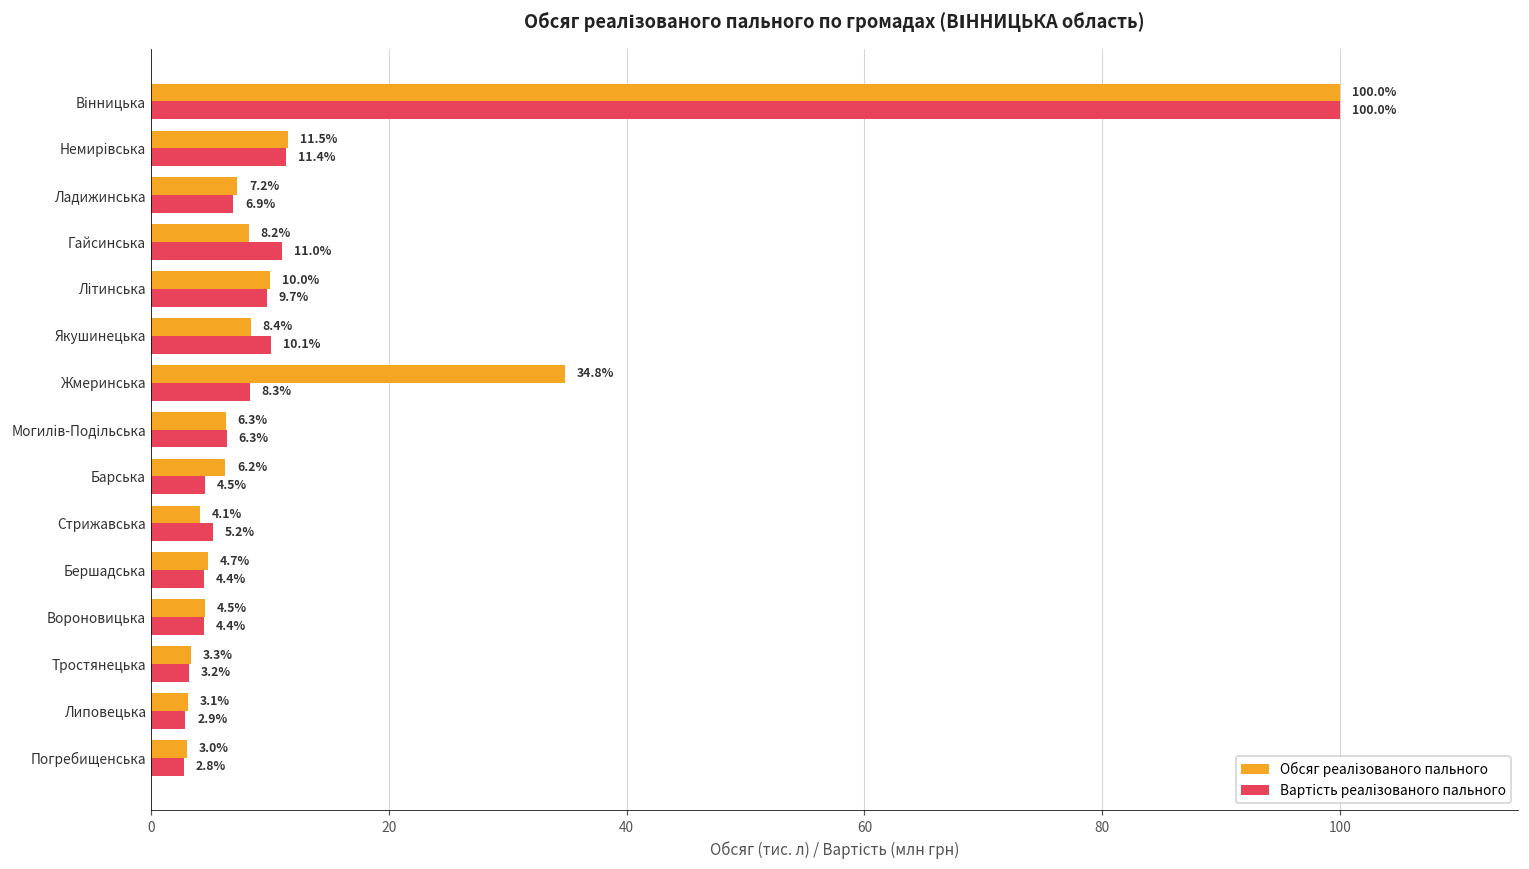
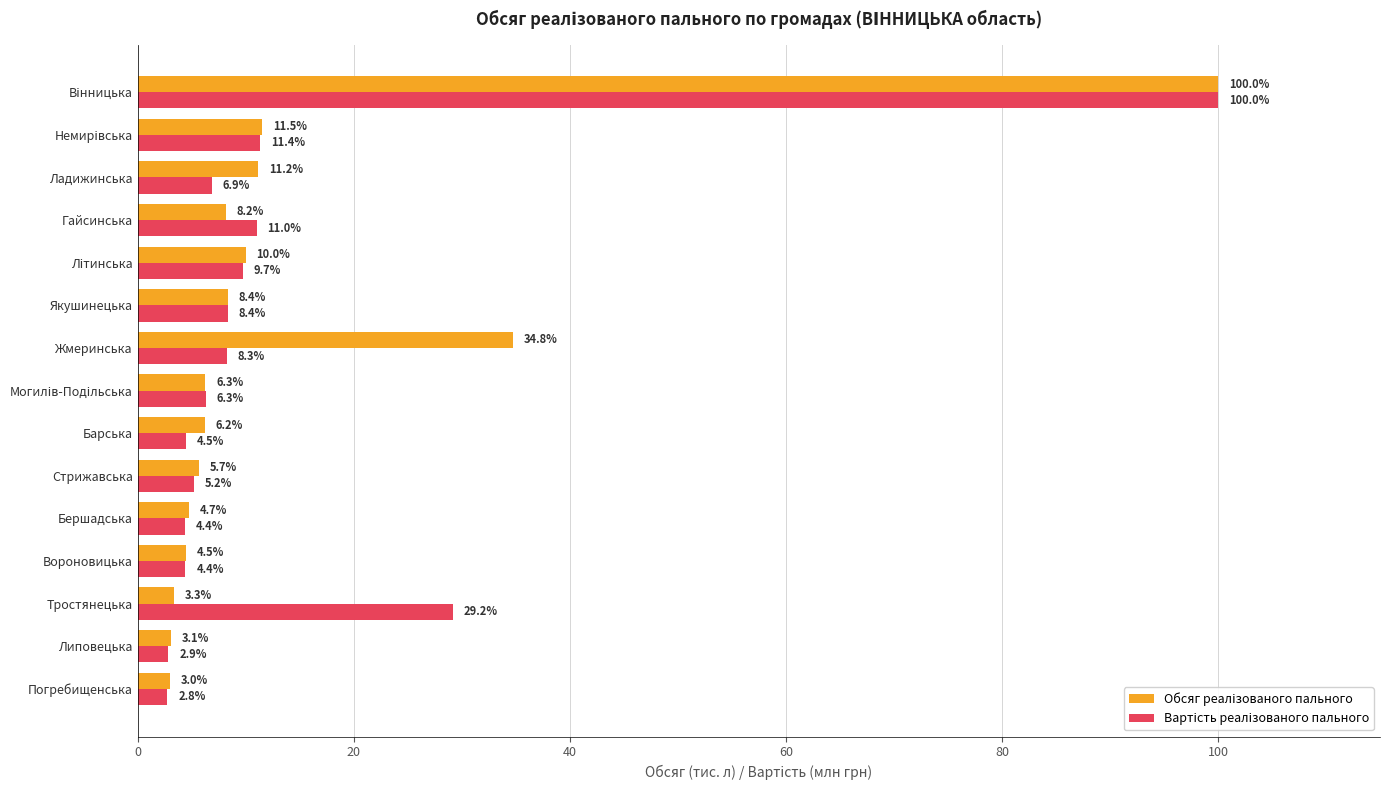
Обсяг реалізованого пального, Ладижинська: 7.2% -> 11.2%
Вартість реалізованого пального, Якушинецька: 10.1% -> 8.4%
Обсяг реалізованого пального, Стрижавська: 4.1% -> 5.7%
Вартість реалізованого пального, Тростянецька: 3.2% -> 29.2%
